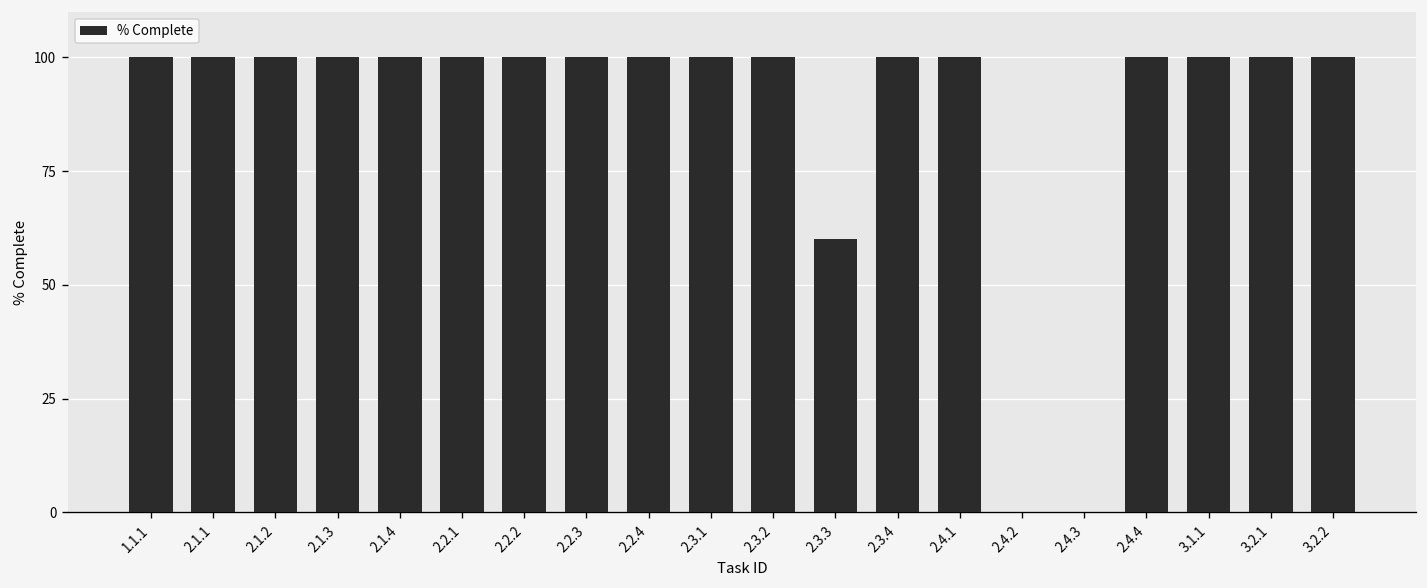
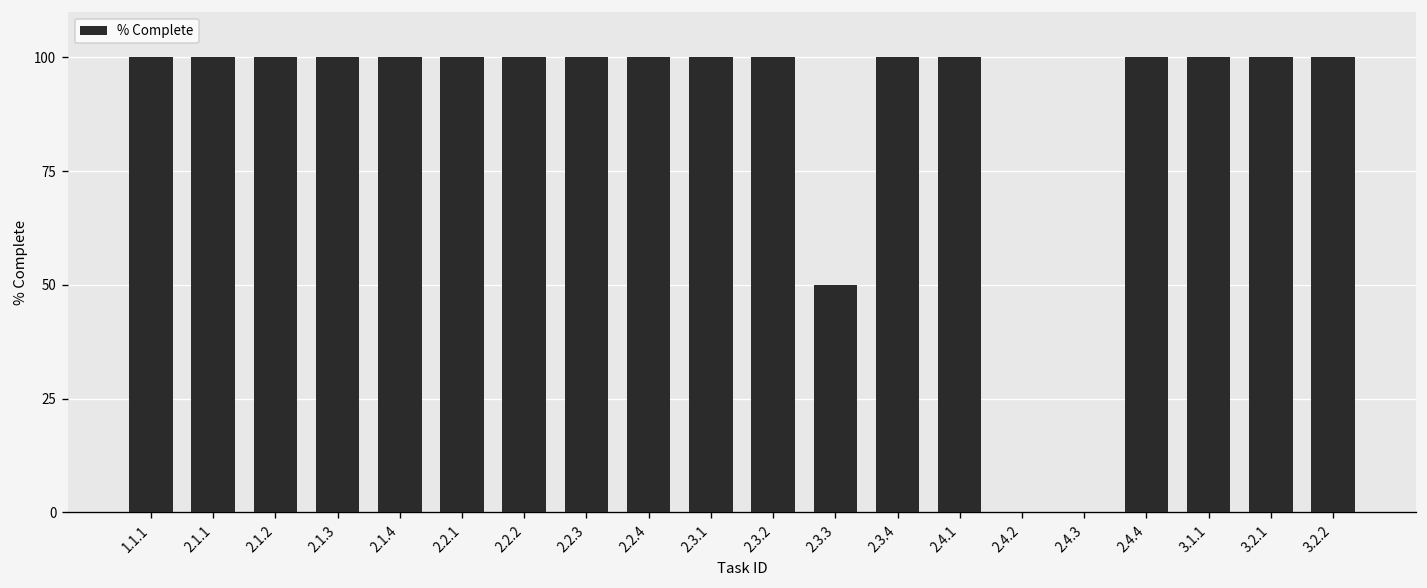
2.3.3: 60 -> 50
